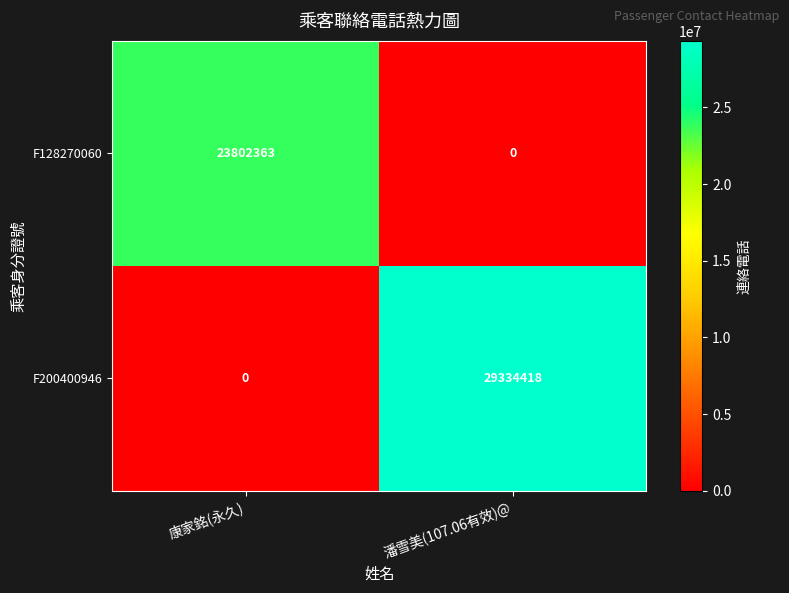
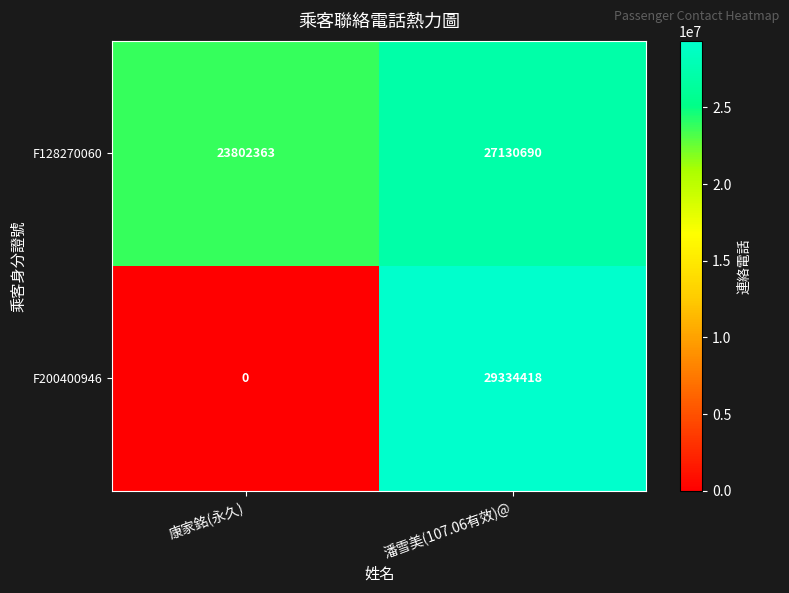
F128270060, 潘雪美(107.06有效)@: 0 -> 27130690
